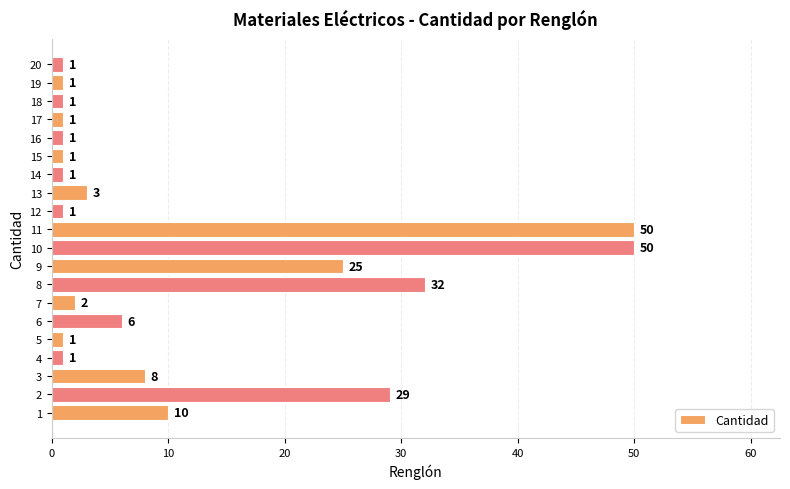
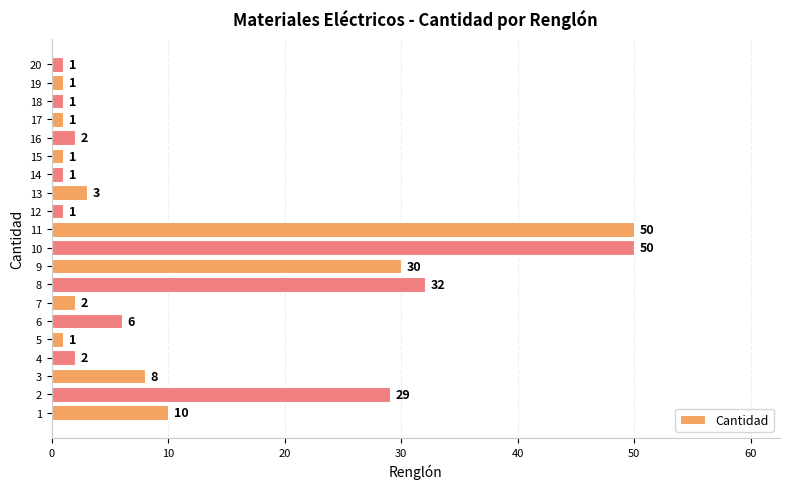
16: 1 -> 2
9: 25 -> 30
4: 1 -> 2
